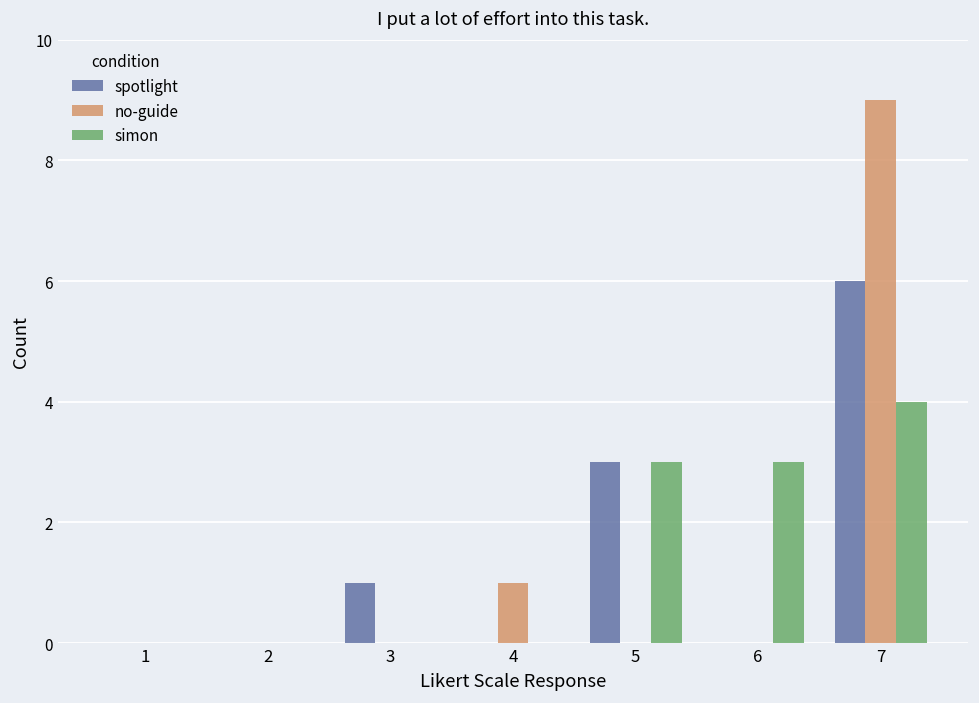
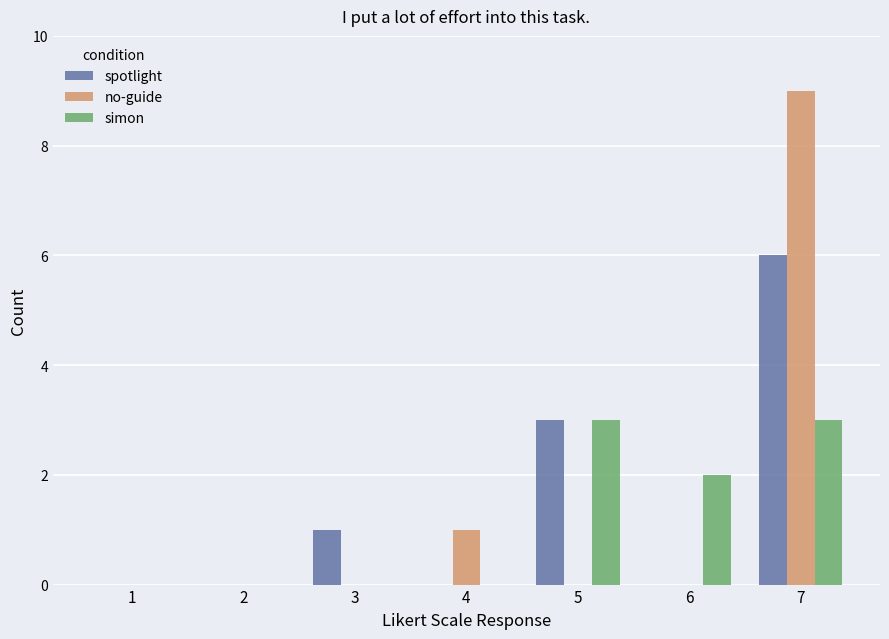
simon, 6: 3 -> 2
simon, 7: 4 -> 3
